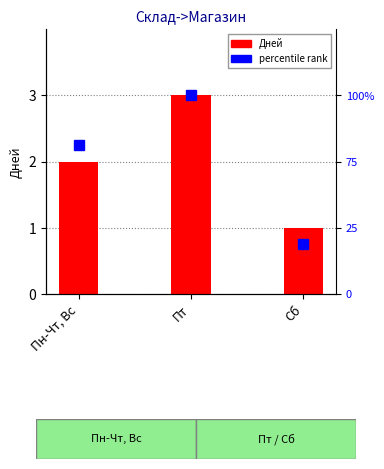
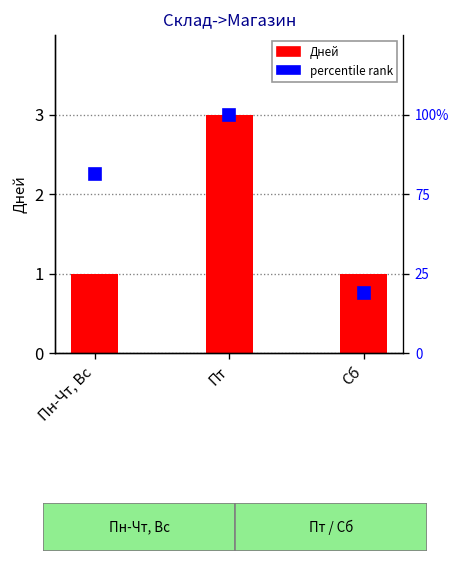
Дней, Пн-Чт, Вс: 2 -> 1
